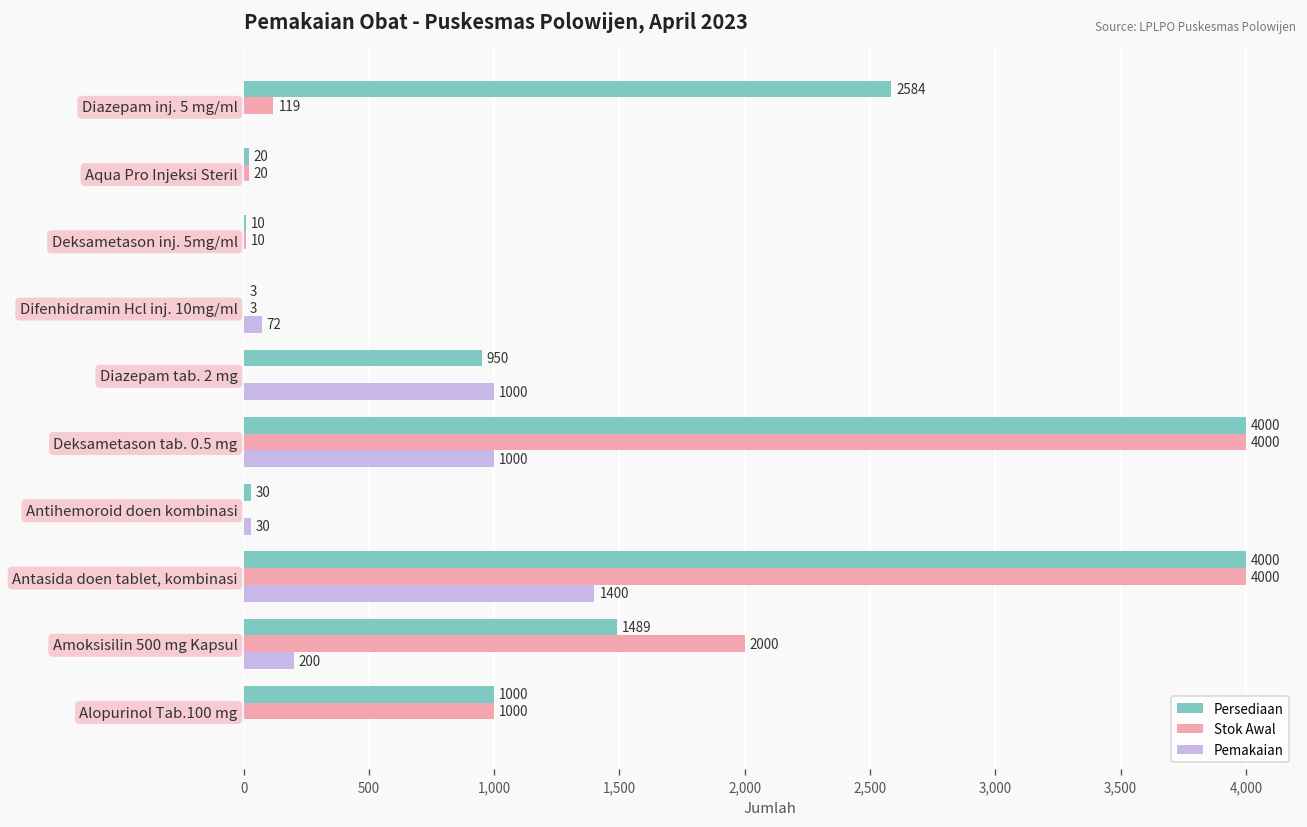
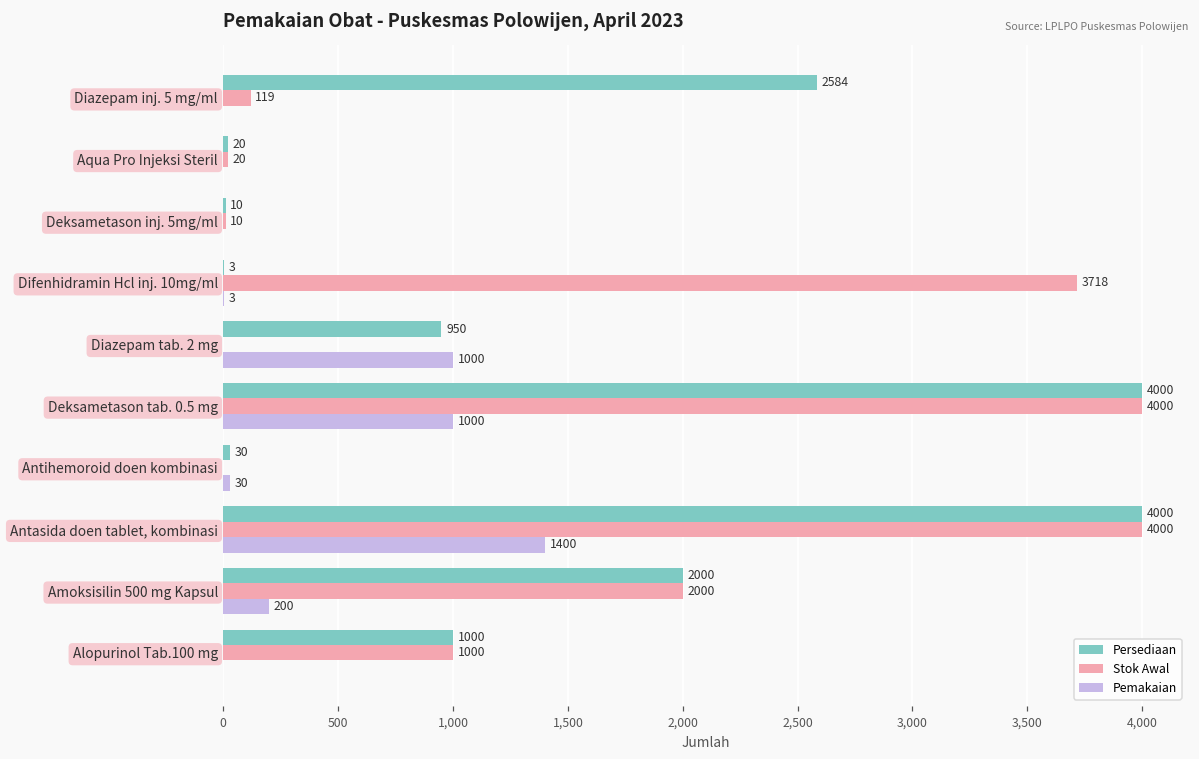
Stok Awal, Difenhidramin Hcl inj. 10mg/ml: 3 -> 3718
Pemakaian, Difenhidramin Hcl inj. 10mg/ml: 72 -> 3
Persediaan, Amoksisilin 500 mg Kapsul: 1489 -> 2000
